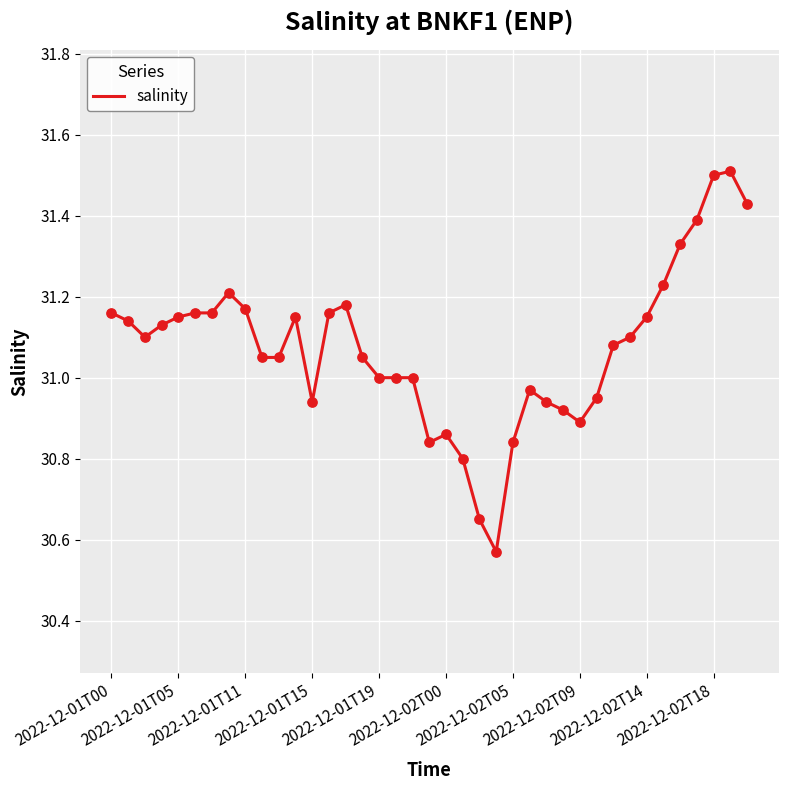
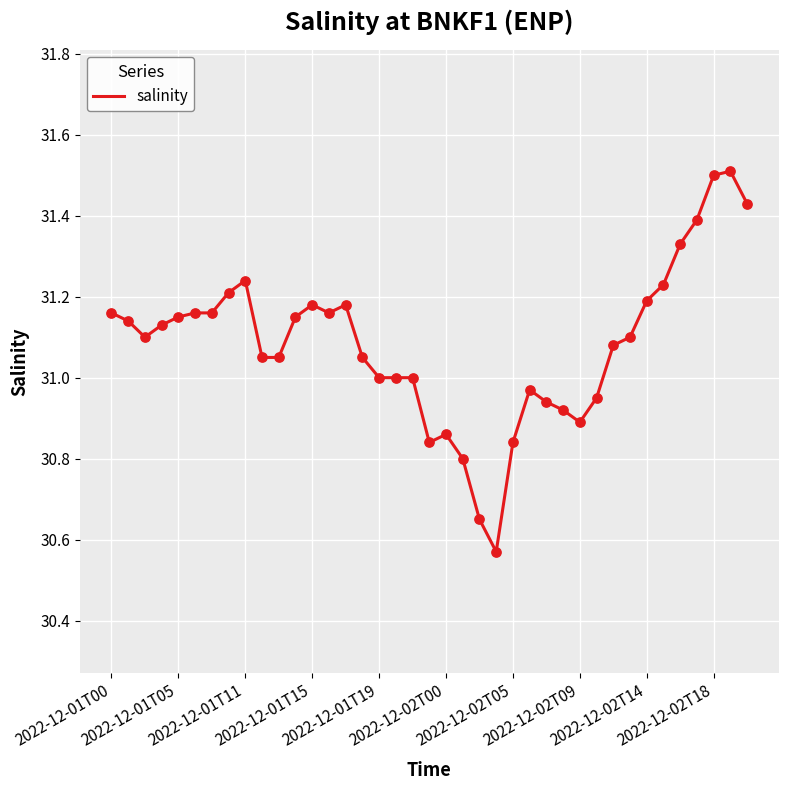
2022-12-01T11: 31.17 -> 31.24
2022-12-01T15: 30.94 -> 31.18
2022-12-02T14: 31.15 -> 31.19
